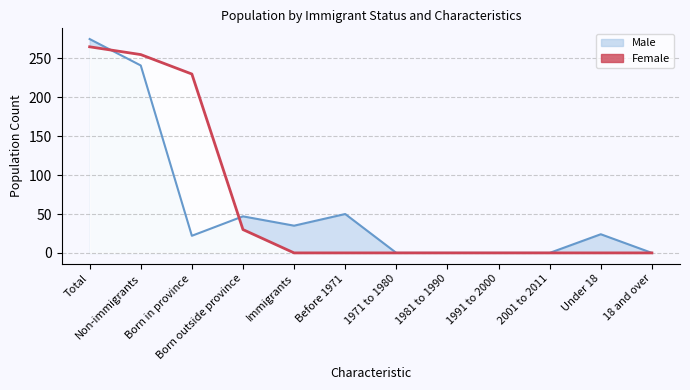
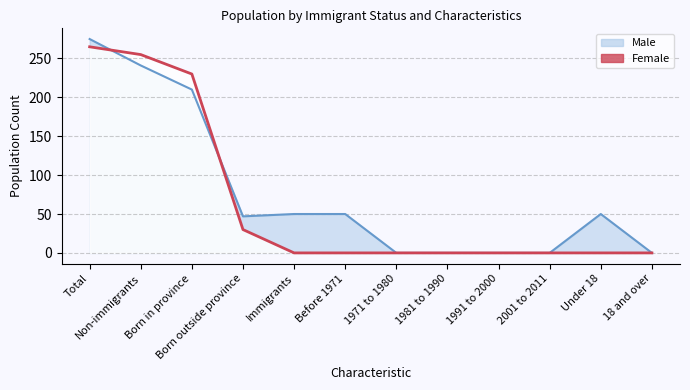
Male, Born in province: 20 -> 210
Male, Immigrants: 40 -> 50
Male, Under 18: 20 -> 50
